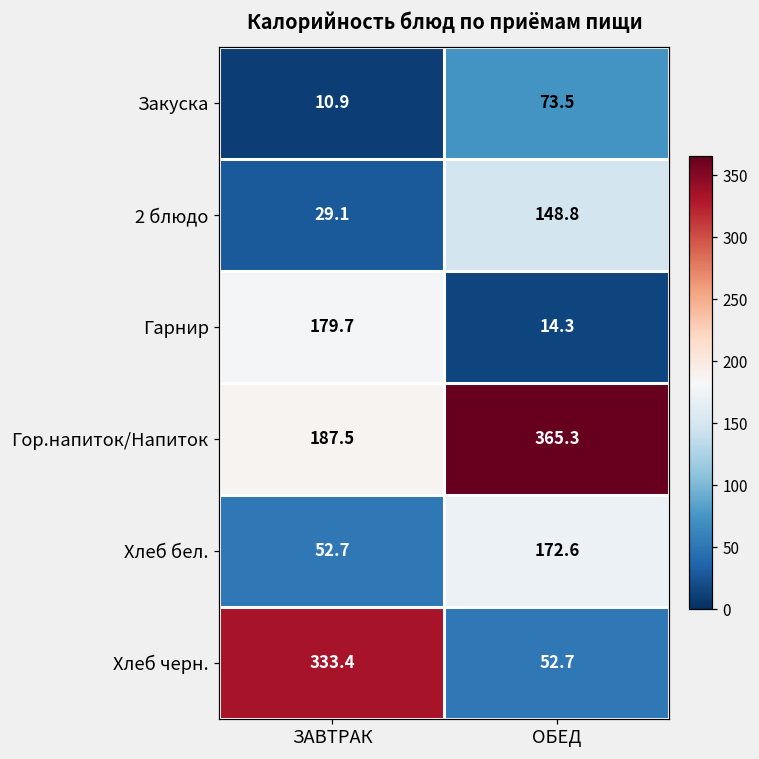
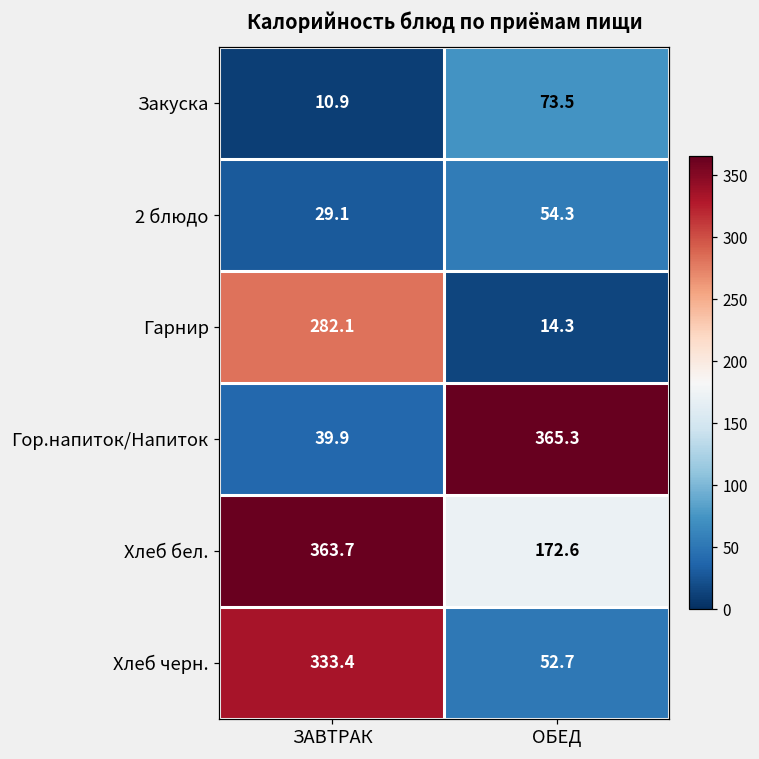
2 блюдо, ОБЕД: 148.8 -> 54.3
Гарнир, ЗАВТРАК: 179.7 -> 282.1
Гор.напиток/Напиток, ЗАВТРАК: 187.5 -> 39.9
Хлеб бел., ЗАВТРАК: 52.7 -> 363.7
